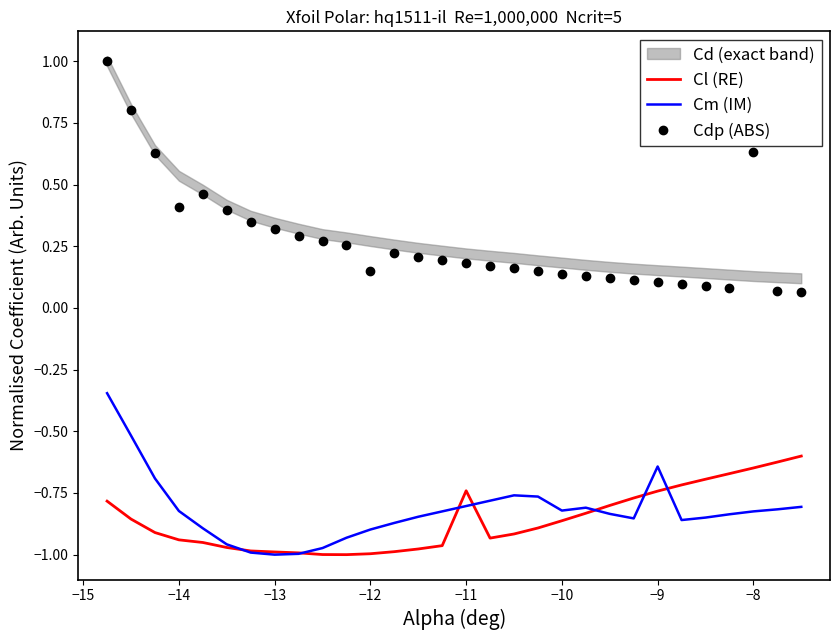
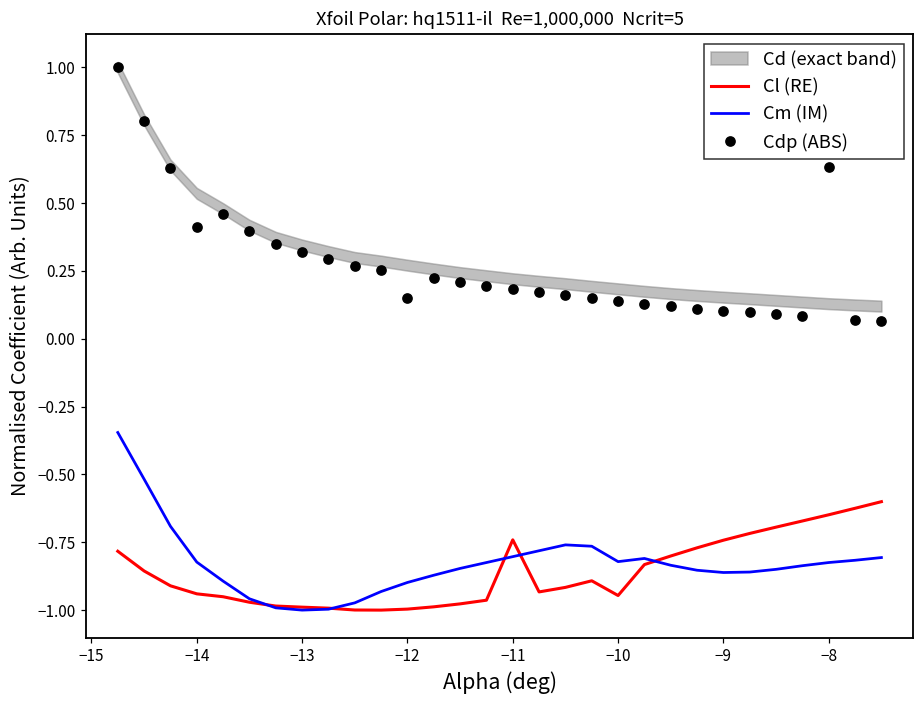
Cl (RE), −10: -0.86 -> -0.95
Cm (IM), −9: -0.64 -> -0.86
